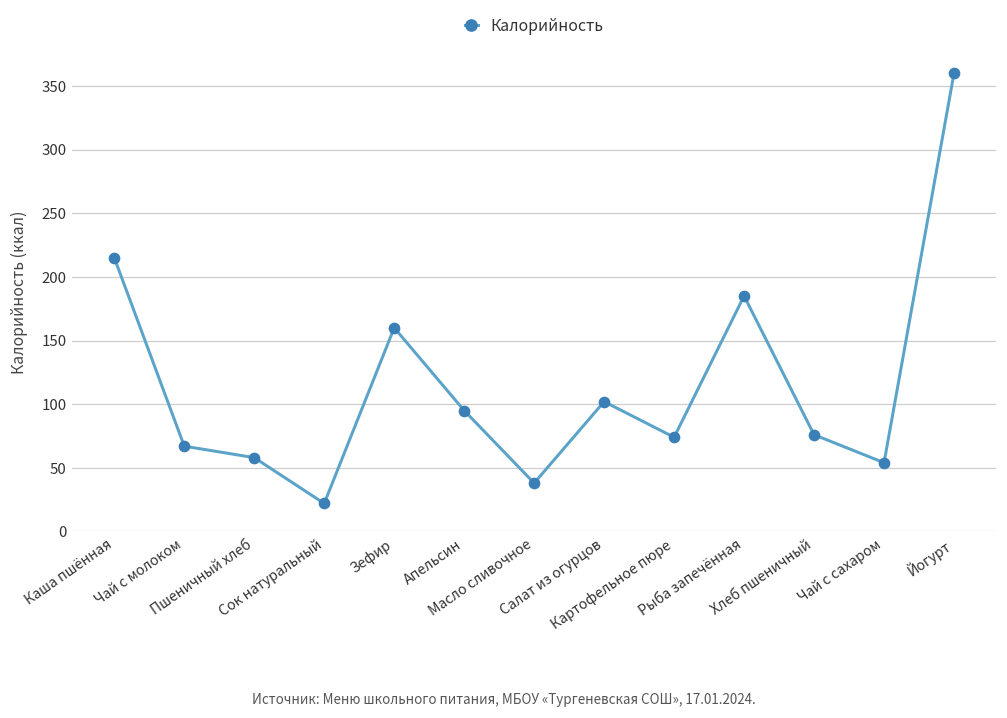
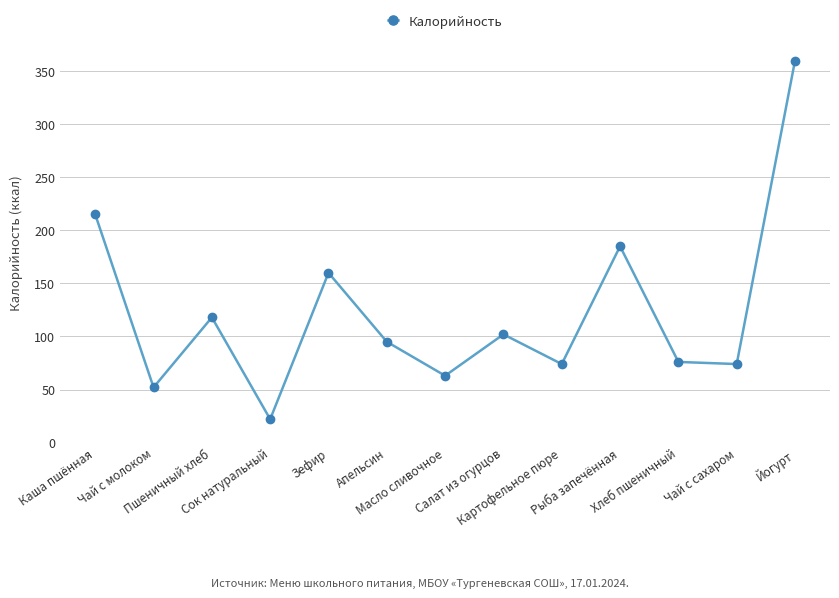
Чай с молоком: 67 -> 52
Пшеничный хлеб: 58 -> 118
Масло сливочное: 38 -> 63
Чай с сахаром: 54 -> 74
